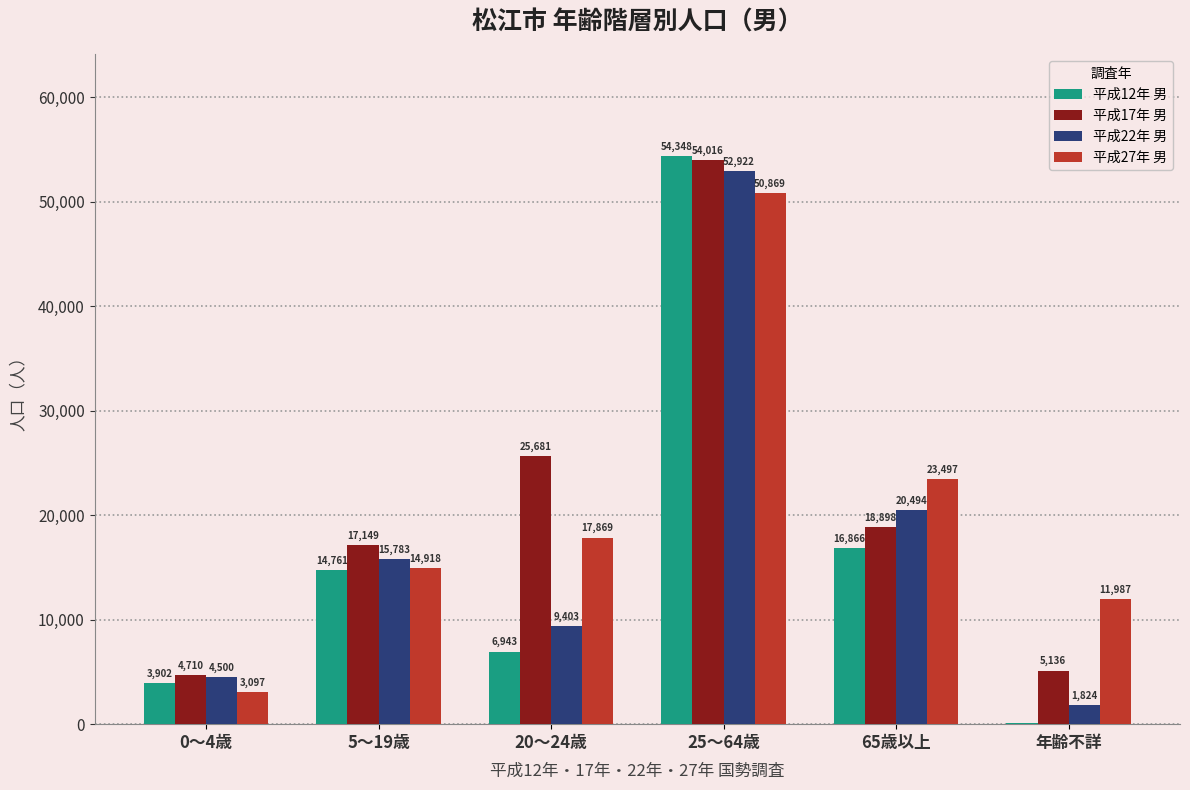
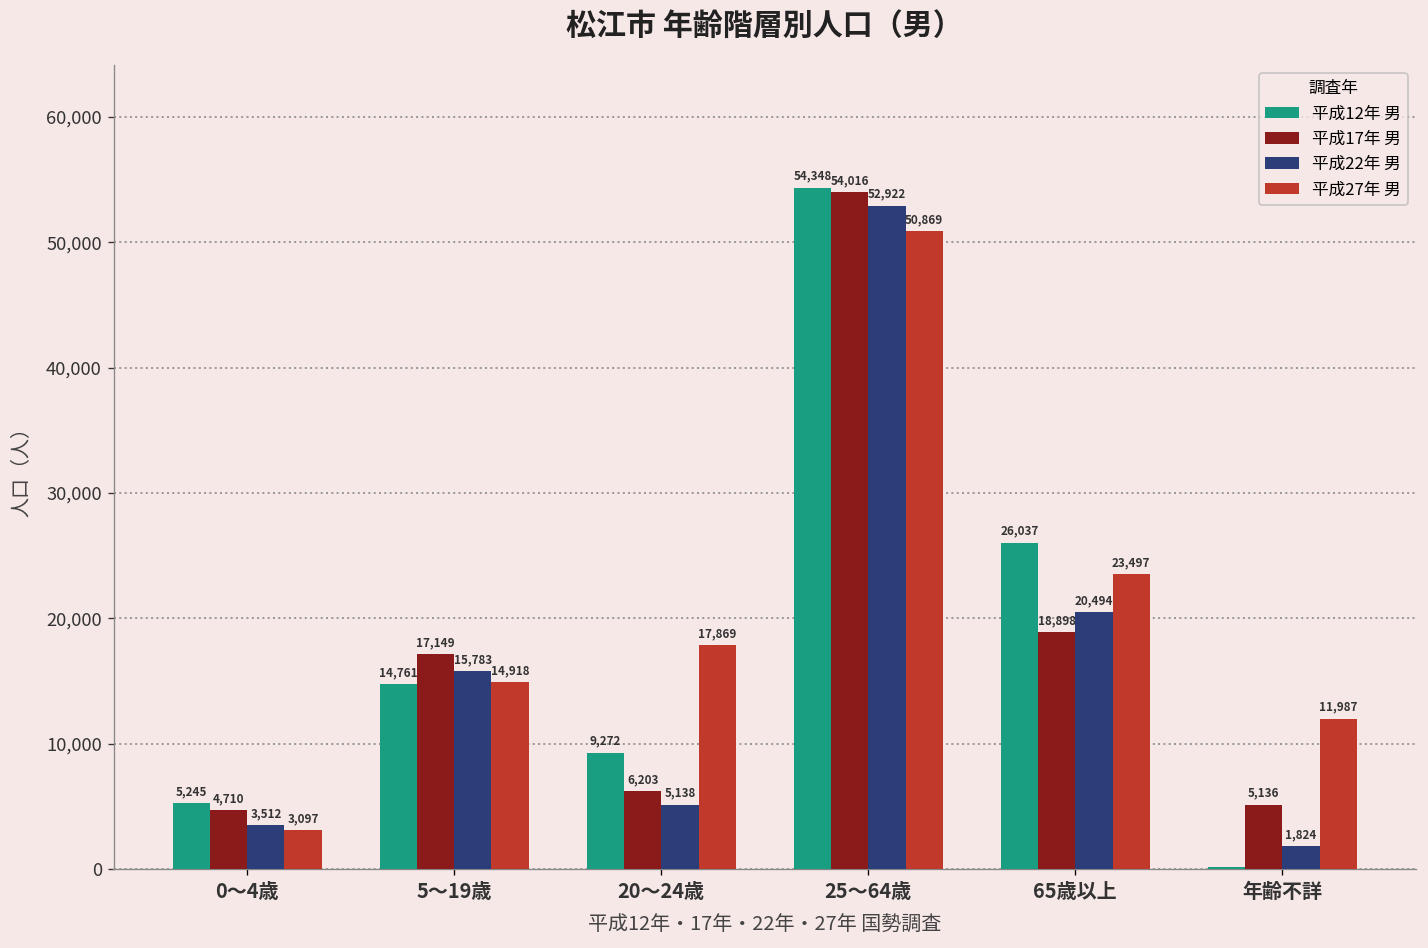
平成12年 男, 0～4歳: 3,902 -> 5,245
平成22年 男, 0～4歳: 4,500 -> 3,512
平成12年 男, 20～24歳: 6,943 -> 9,272
平成17年 男, 20～24歳: 25,681 -> 6,203
平成22年 男, 20～24歳: 9,403 -> 5,138
平成12年 男, 65歳以上: 16,866 -> 26,037
